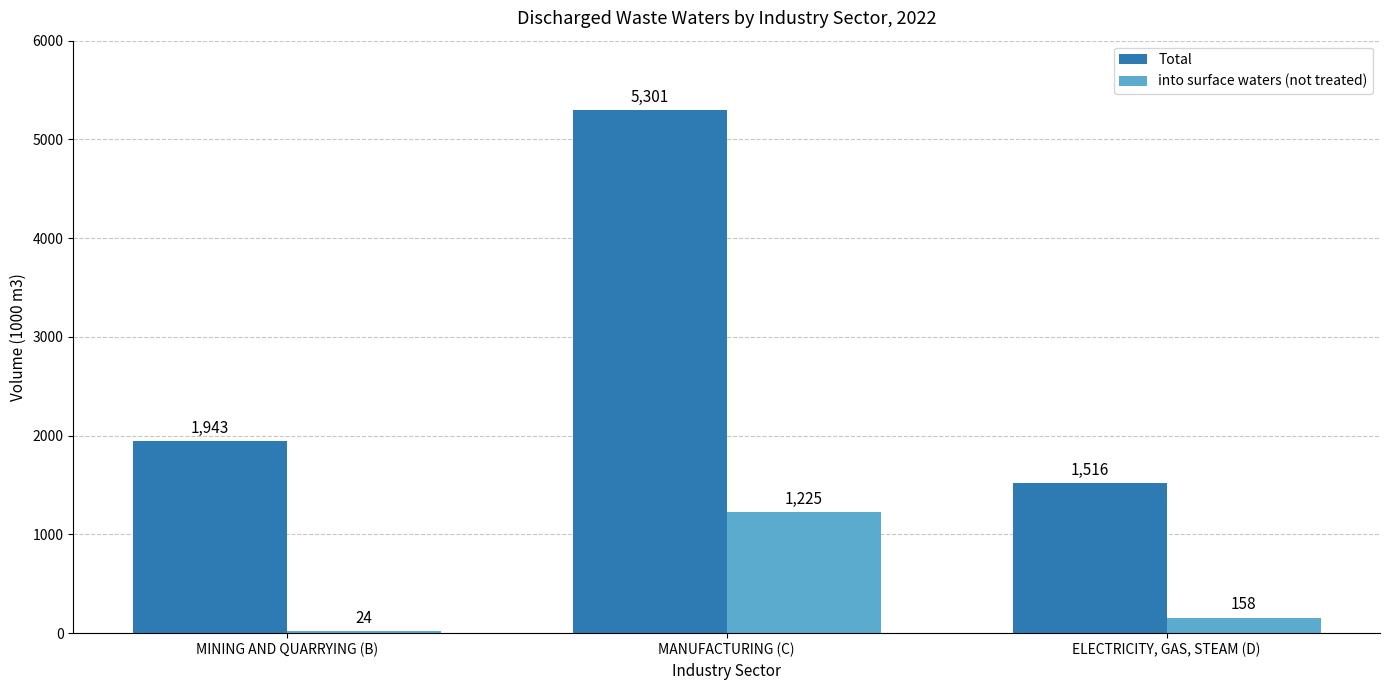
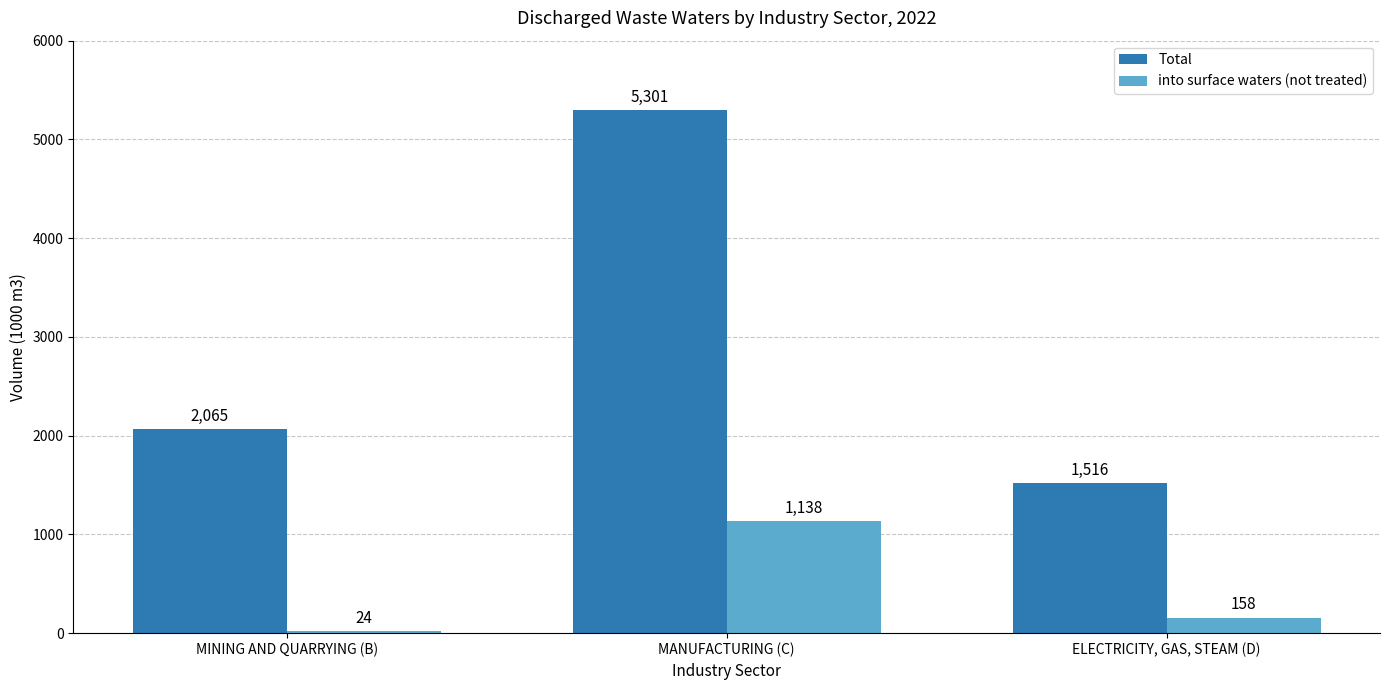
Total, MINING AND QUARRYING (B): 1,943 -> 2,065
into surface waters (not treated), MANUFACTURING (C): 1,225 -> 1,138
